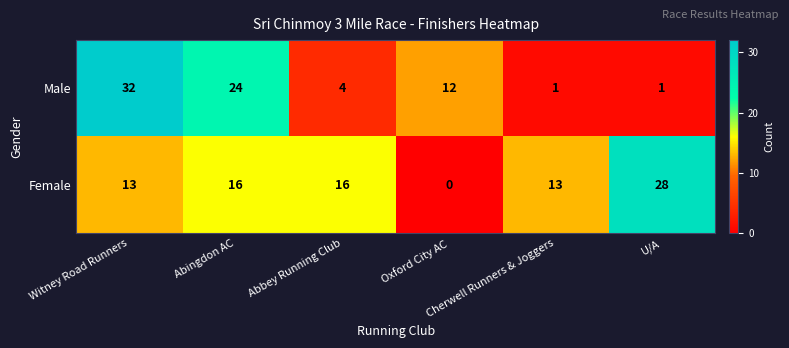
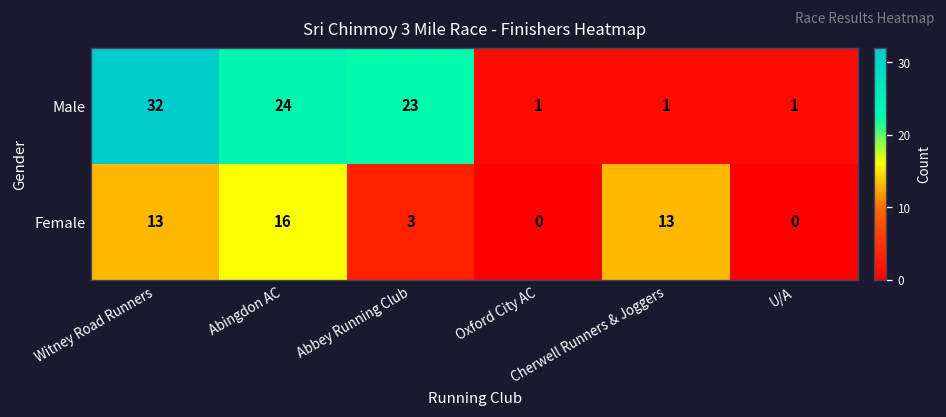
Male, Abbey Running Club: 4 -> 23
Male, Oxford City AC: 12 -> 1
Female, Abbey Running Club: 16 -> 3
Female, U/A: 28 -> 0
